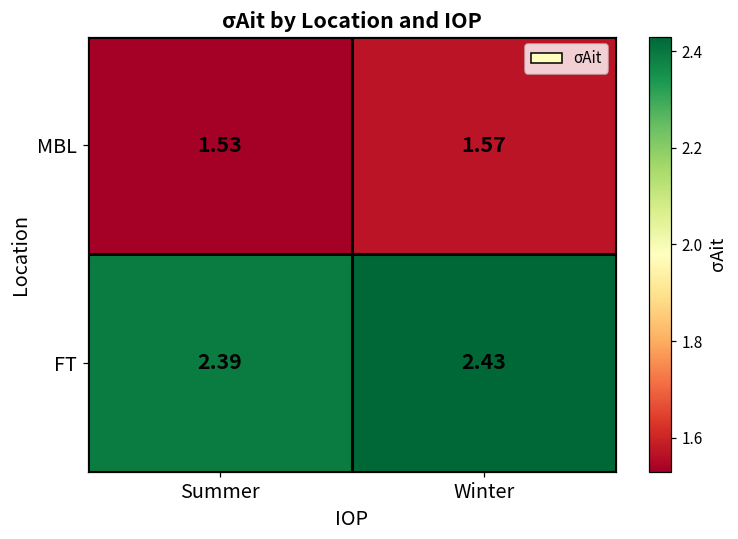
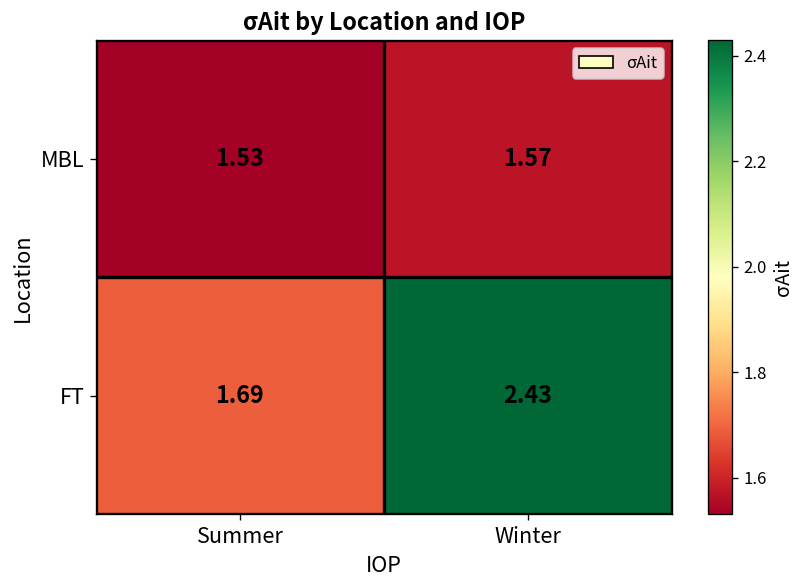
FT, Summer: 2.39 -> 1.69
